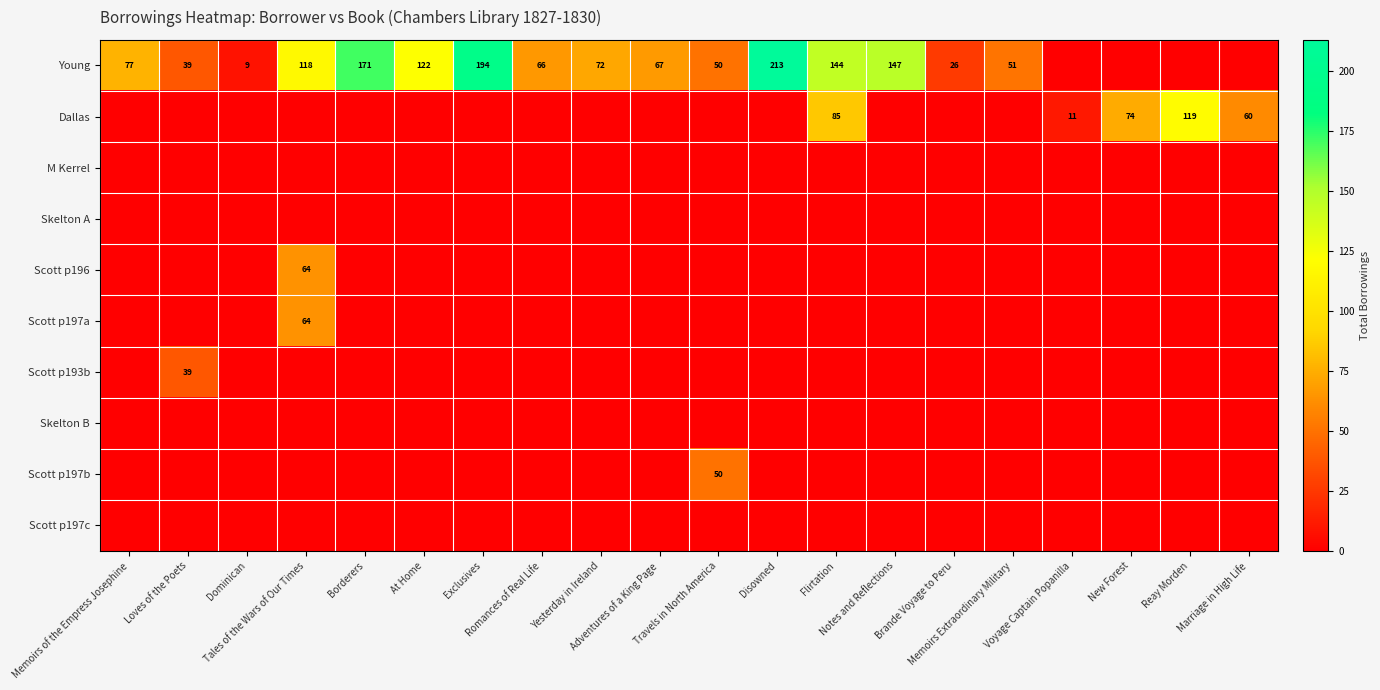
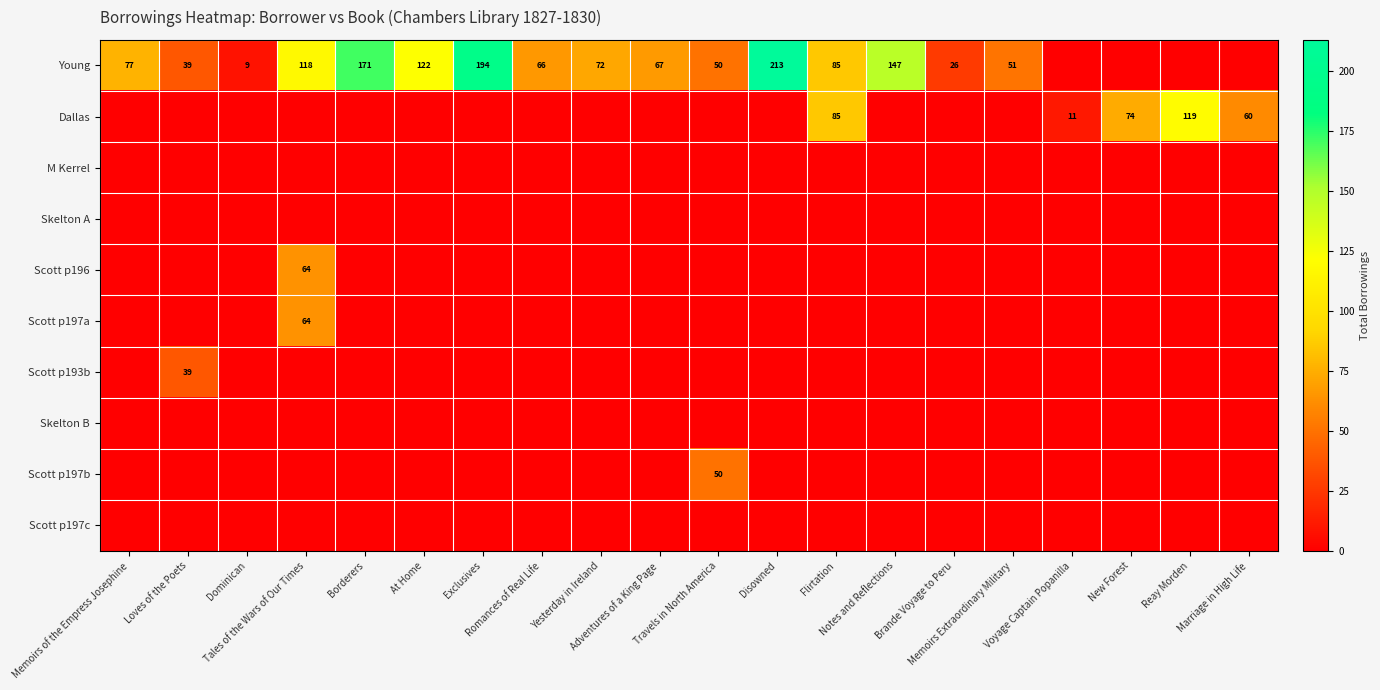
Young, Flirtation: 144 -> 85
